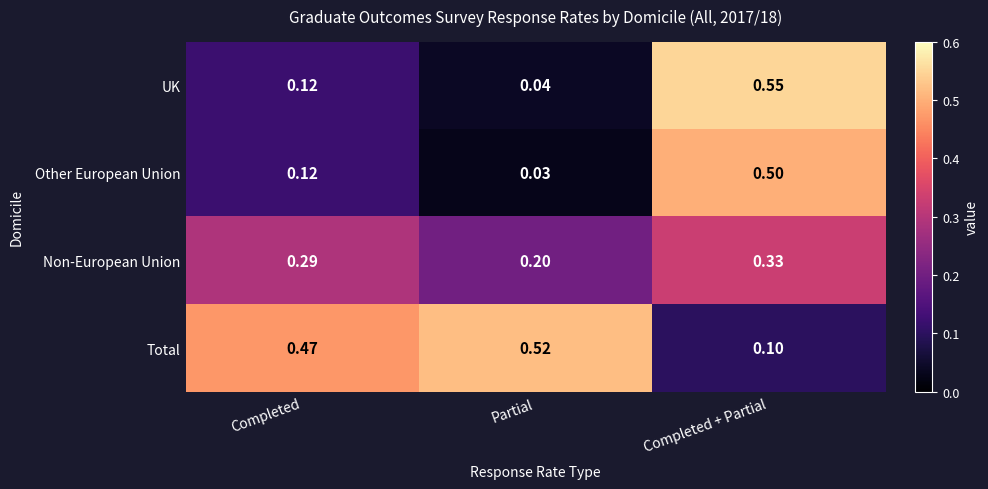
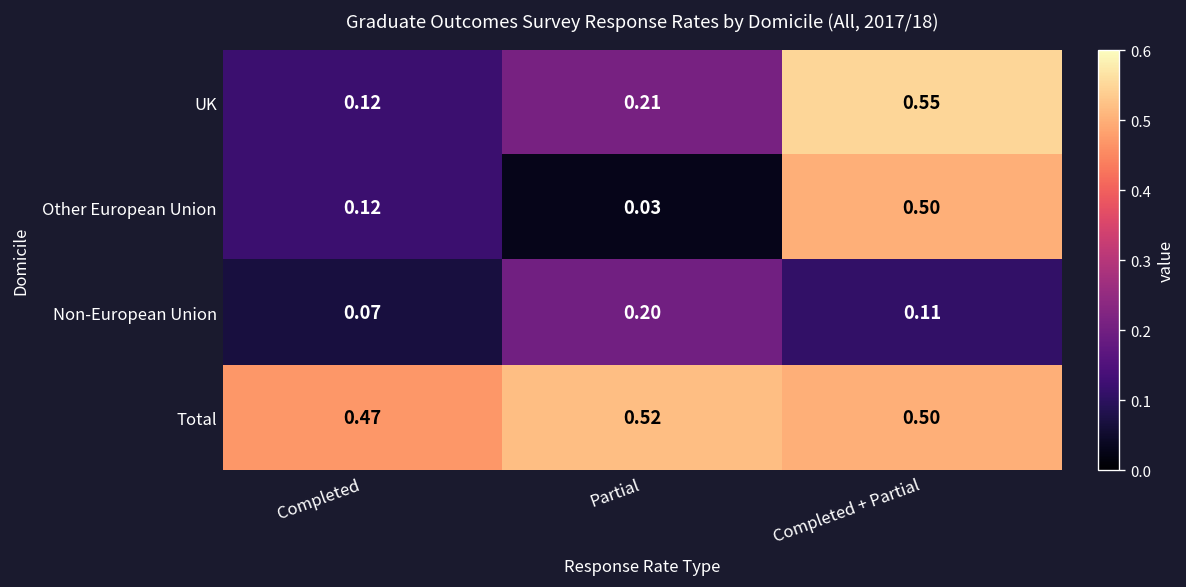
UK, Partial: 0.04 -> 0.21
Non-European Union, Completed: 0.29 -> 0.07
Non-European Union, Completed + Partial: 0.33 -> 0.11
Total, Completed + Partial: 0.10 -> 0.50
